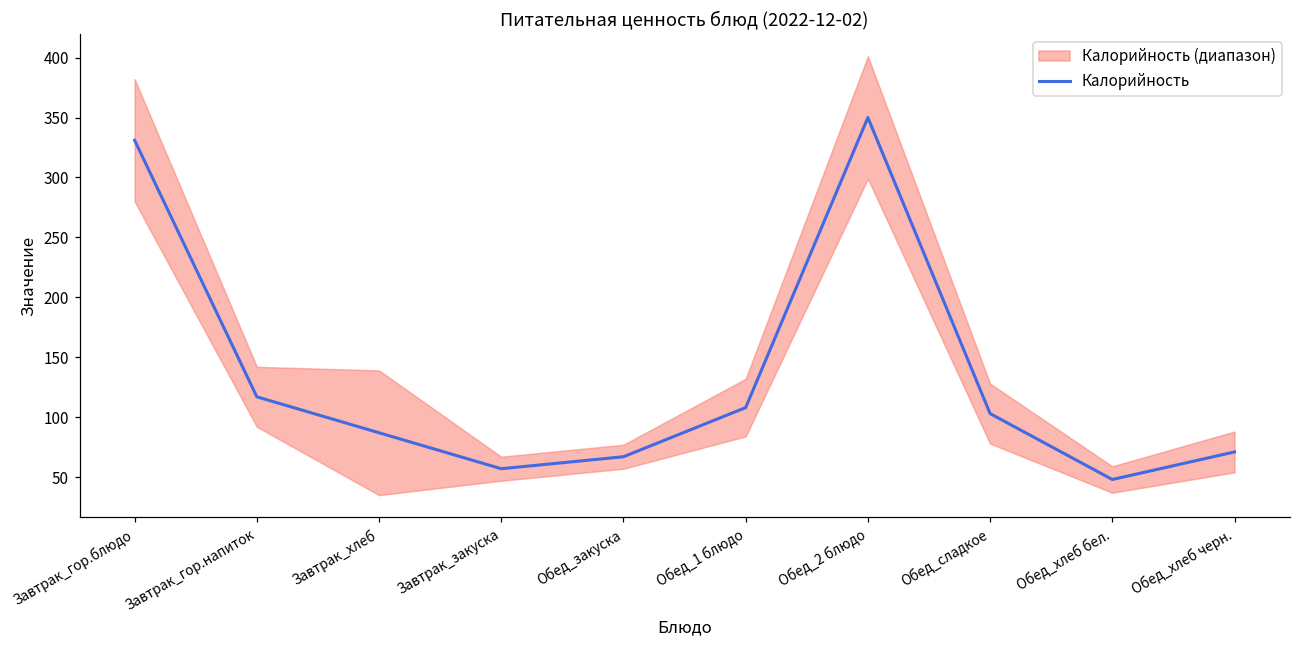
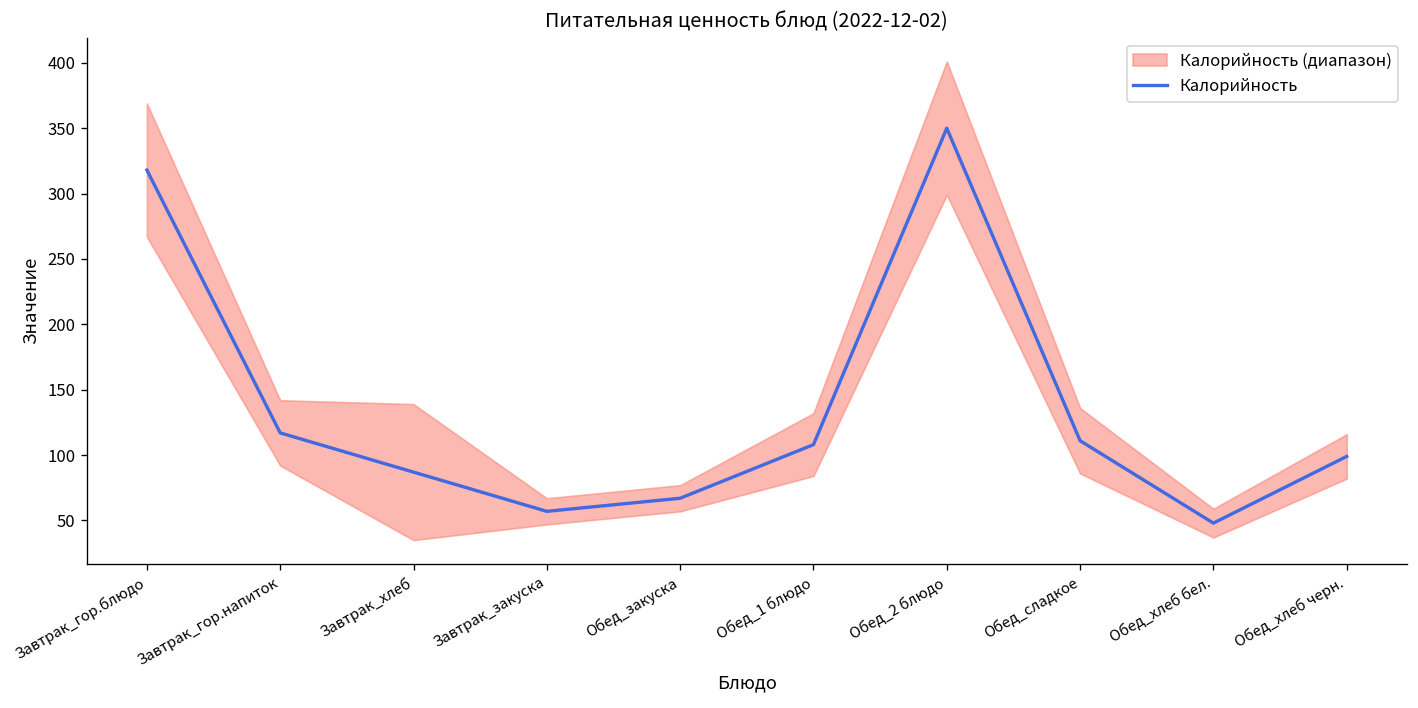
Калорийность, Завтрак_гор.блюдо: 331 -> 318
Калорийность, Обед_сладкое: 103 -> 111
Калорийность, Обед_хлеб черн.: 71 -> 99
